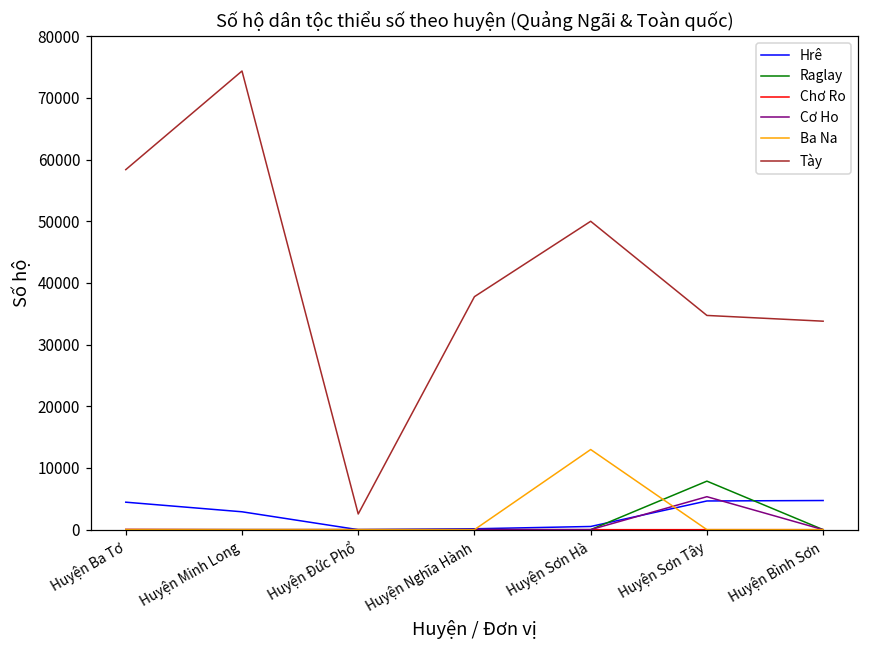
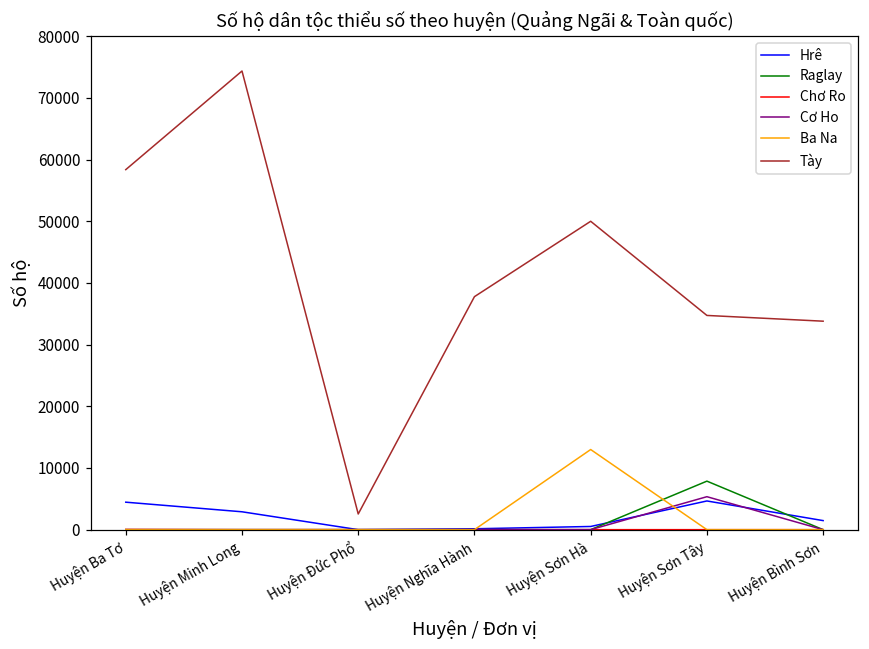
Hrê, Huyện Bình Sơn: 5000 -> 1000
